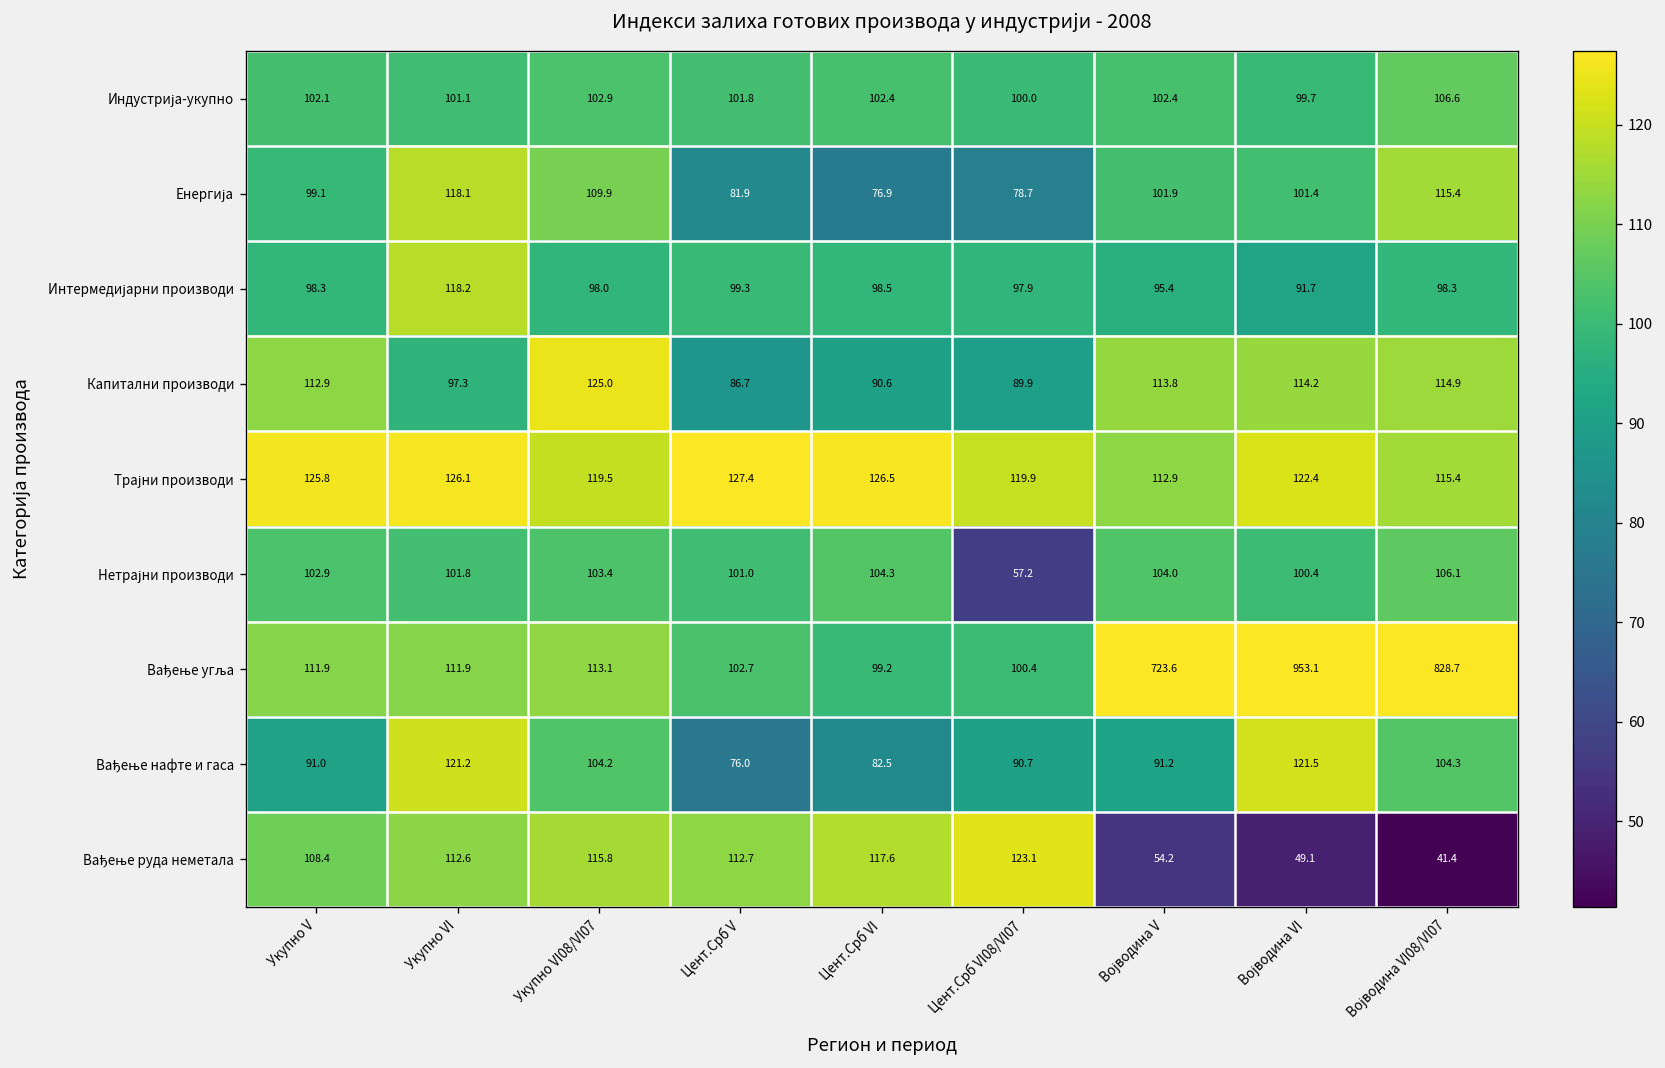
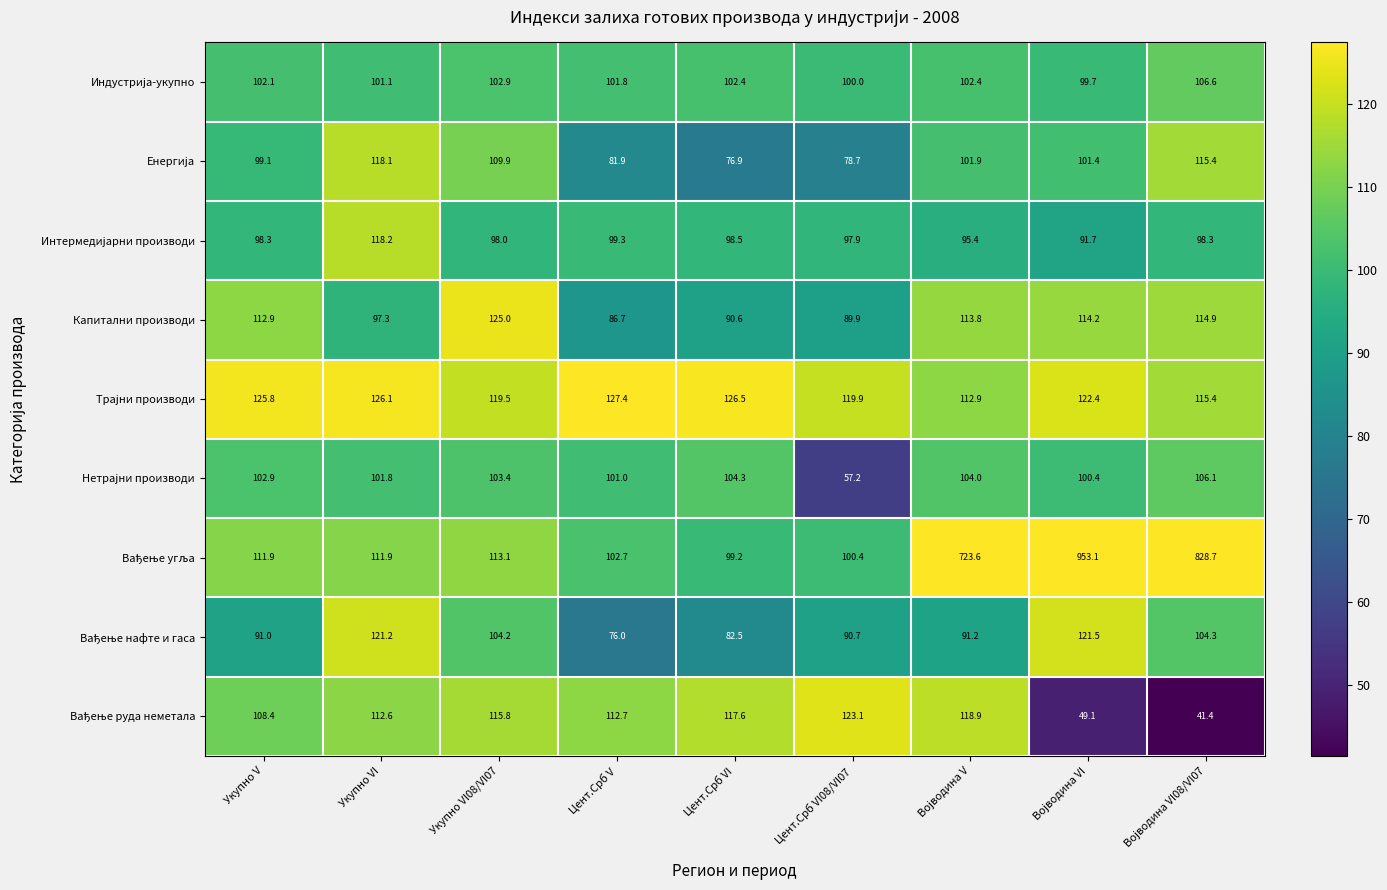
Вађење руда неметала, Војводина V: 54.2 -> 118.9
